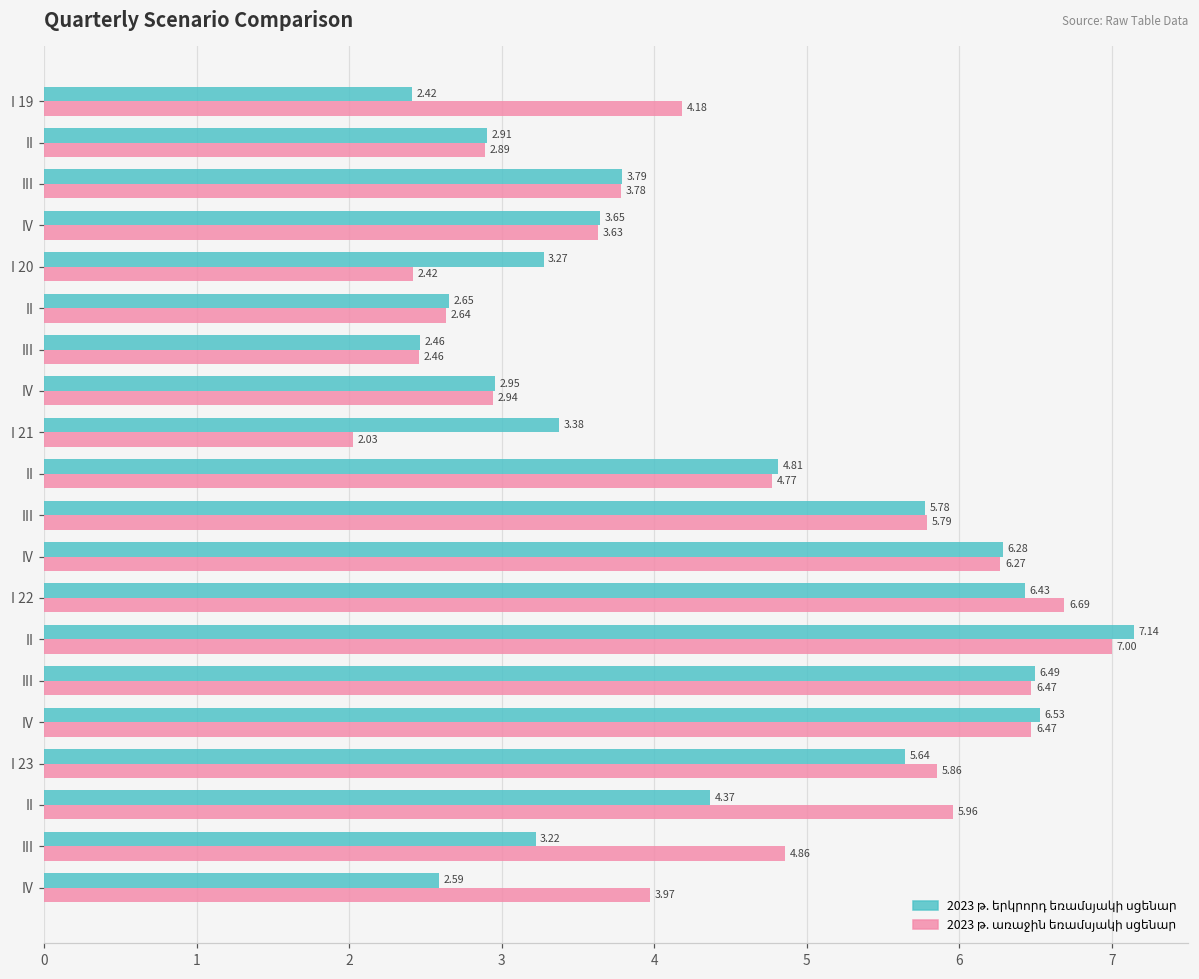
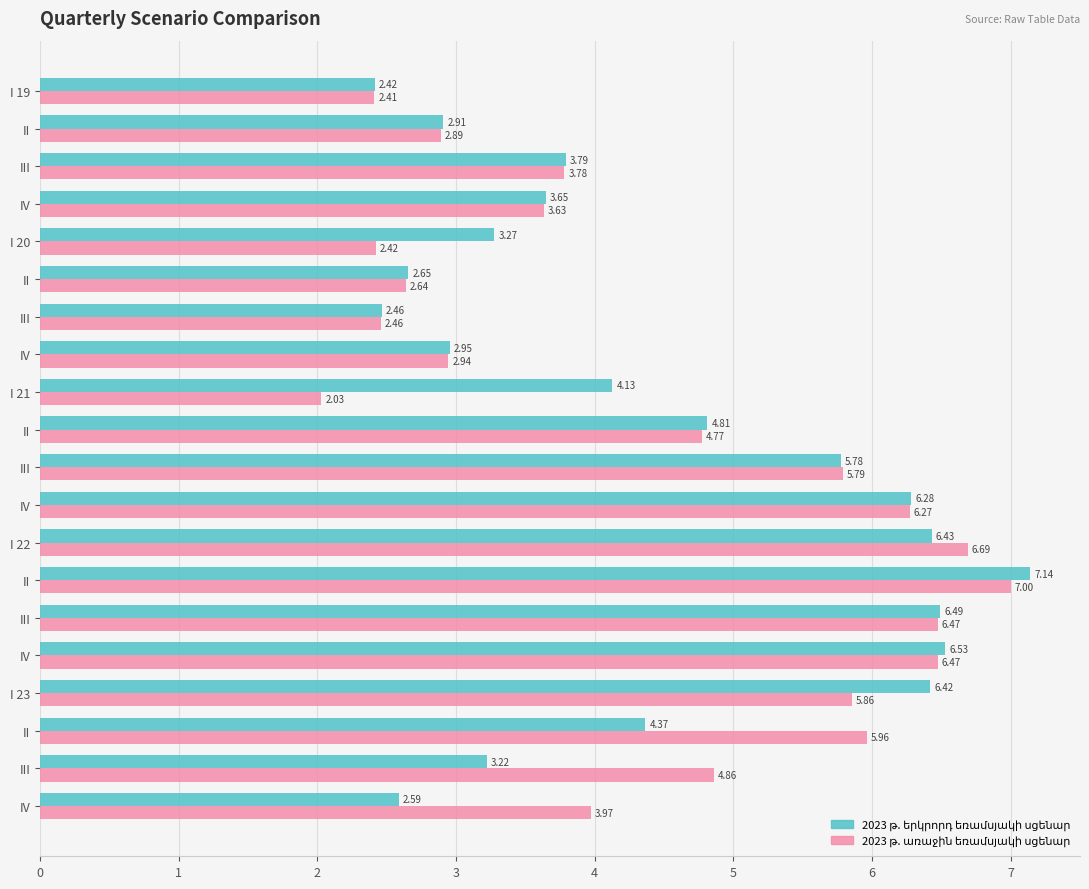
2023 թ. առաջին եռամսյակի սցենար, I 19: 4.18 -> 2.41
2023 թ. երկրորդ եռամսյակի սցենար, I 21: 3.38 -> 4.13
2023 թ. երկրորդ եռամսյակի սցենար, I 23: 5.64 -> 6.42
